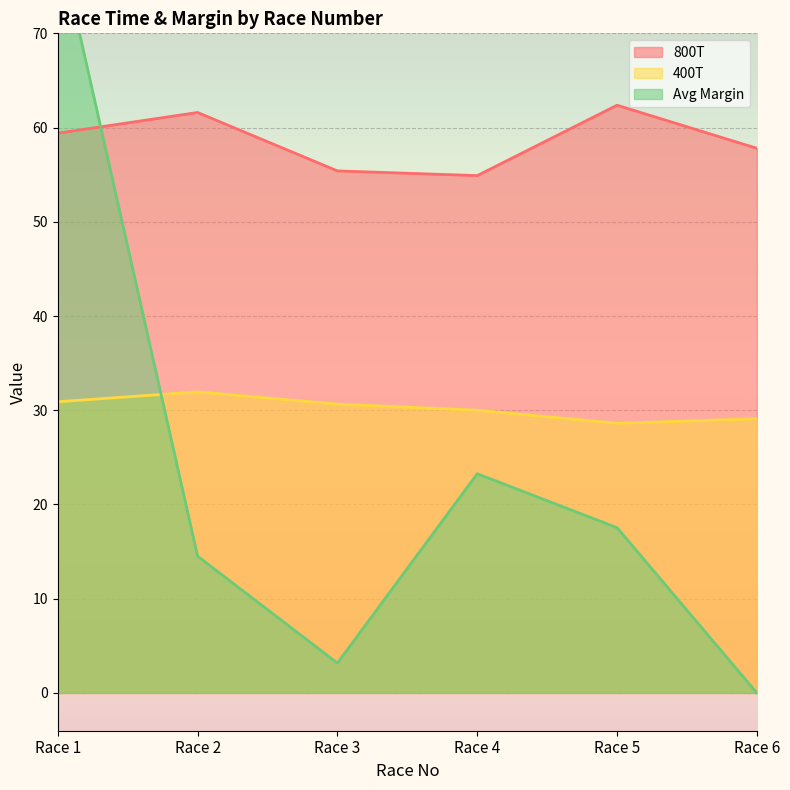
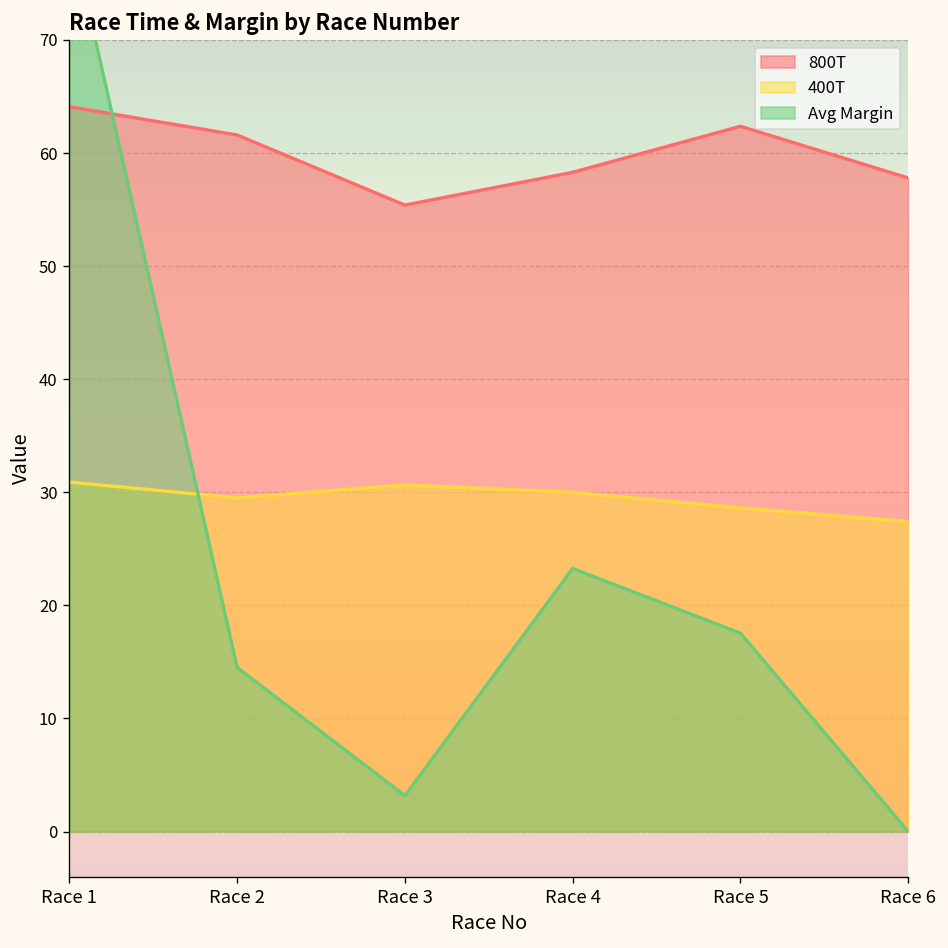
800T, Race 1: 59 -> 64
400T, Race 2: 32 -> 30
800T, Race 4: 55 -> 58
400T, Race 6: 29 -> 27
